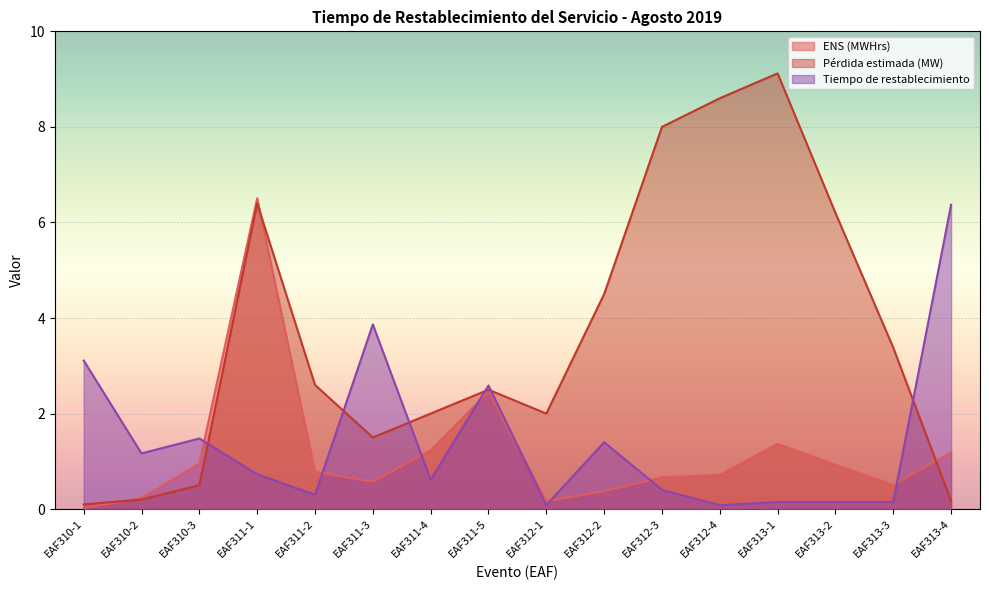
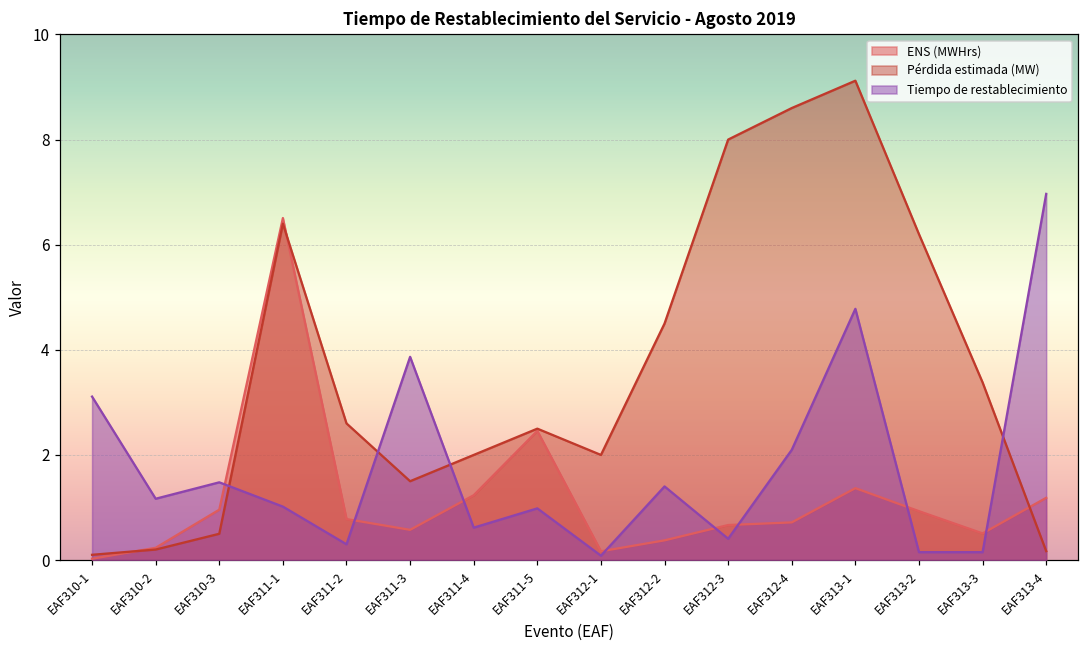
Tiempo de restablecimiento, EAF311-1: 0.7 -> 1.0
Tiempo de restablecimiento, EAF311-5: 2.6 -> 1.0
Tiempo de restablecimiento, EAF312-4: 0.1 -> 2.1
Tiempo de restablecimiento, EAF313-1: 0.2 -> 4.8
Tiempo de restablecimiento, EAF313-4: 6.4 -> 7.0
